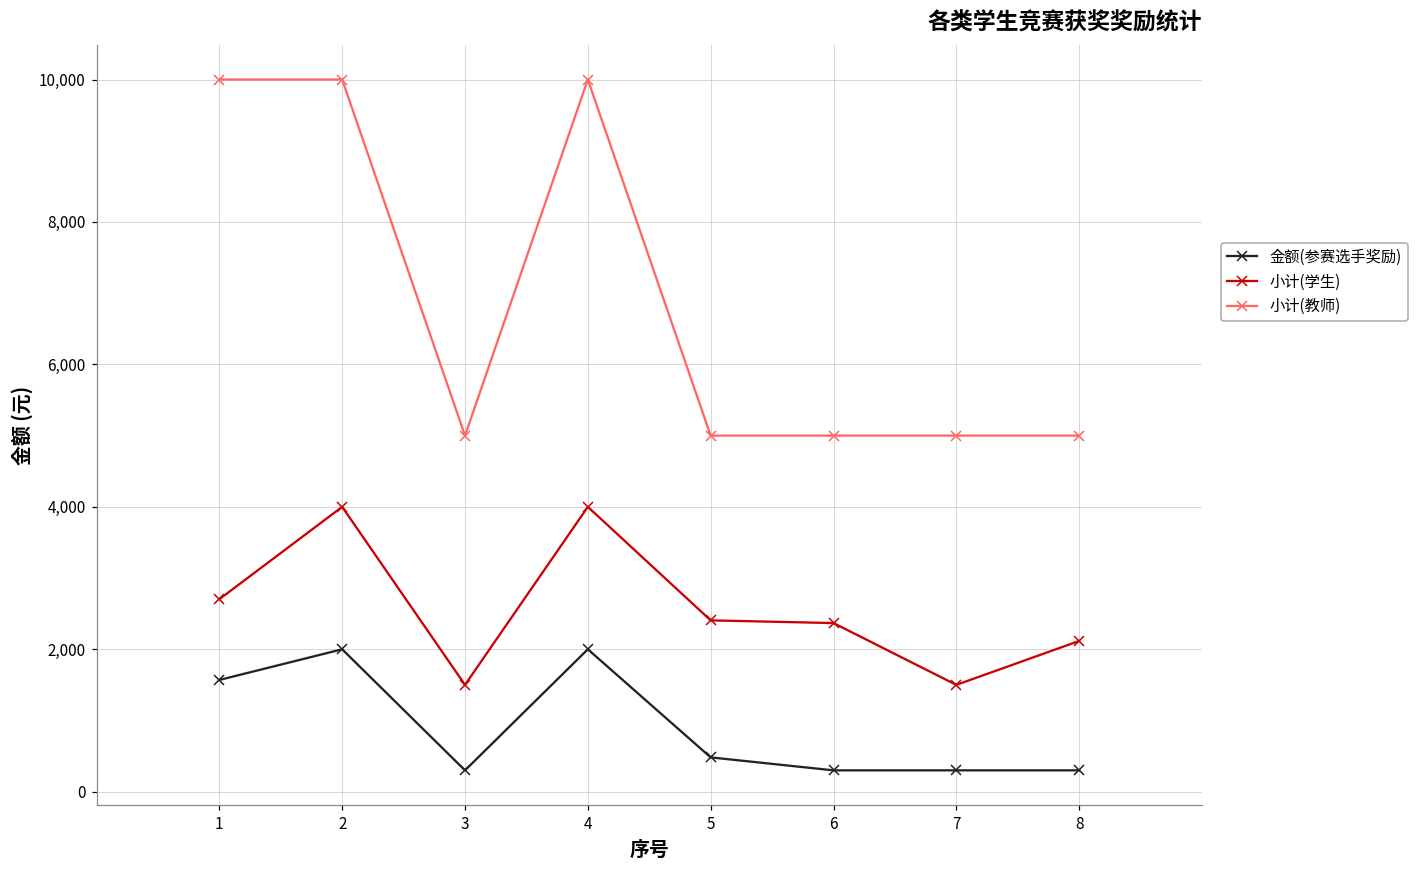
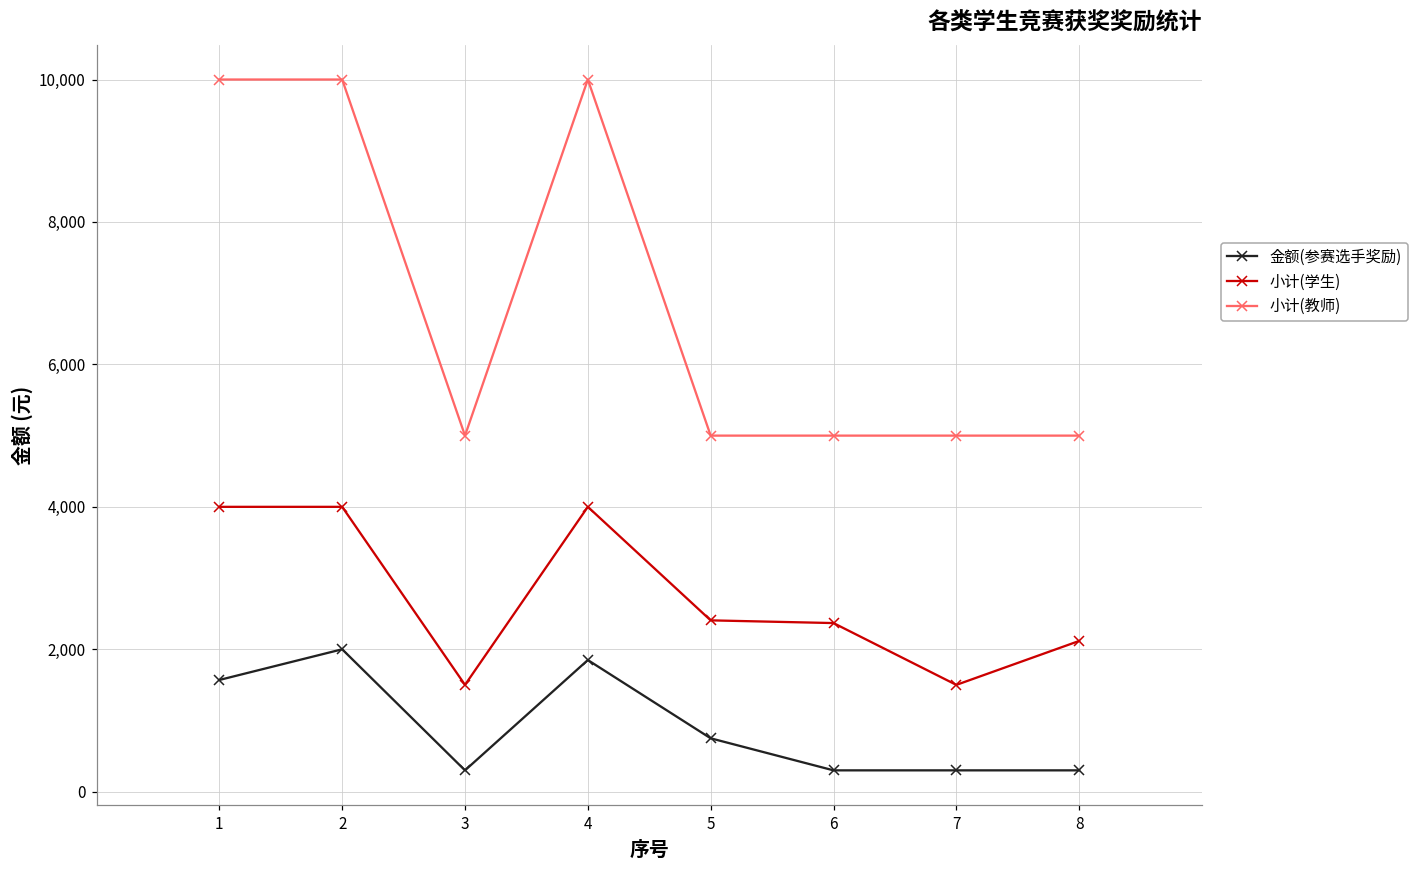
小计(学生), 1: 2,700 -> 4,000
金额(参赛选手奖励), 4: 2,000 -> 1,800
金额(参赛选手奖励), 5: 500 -> 800
